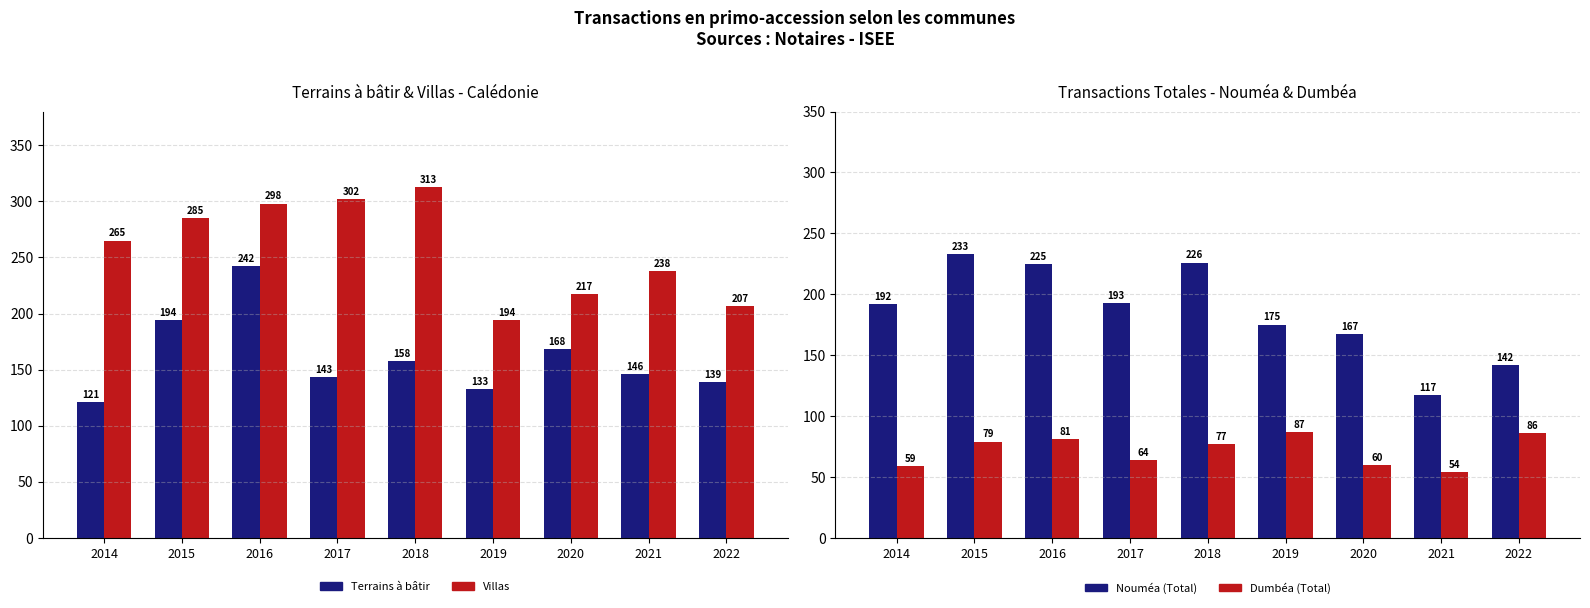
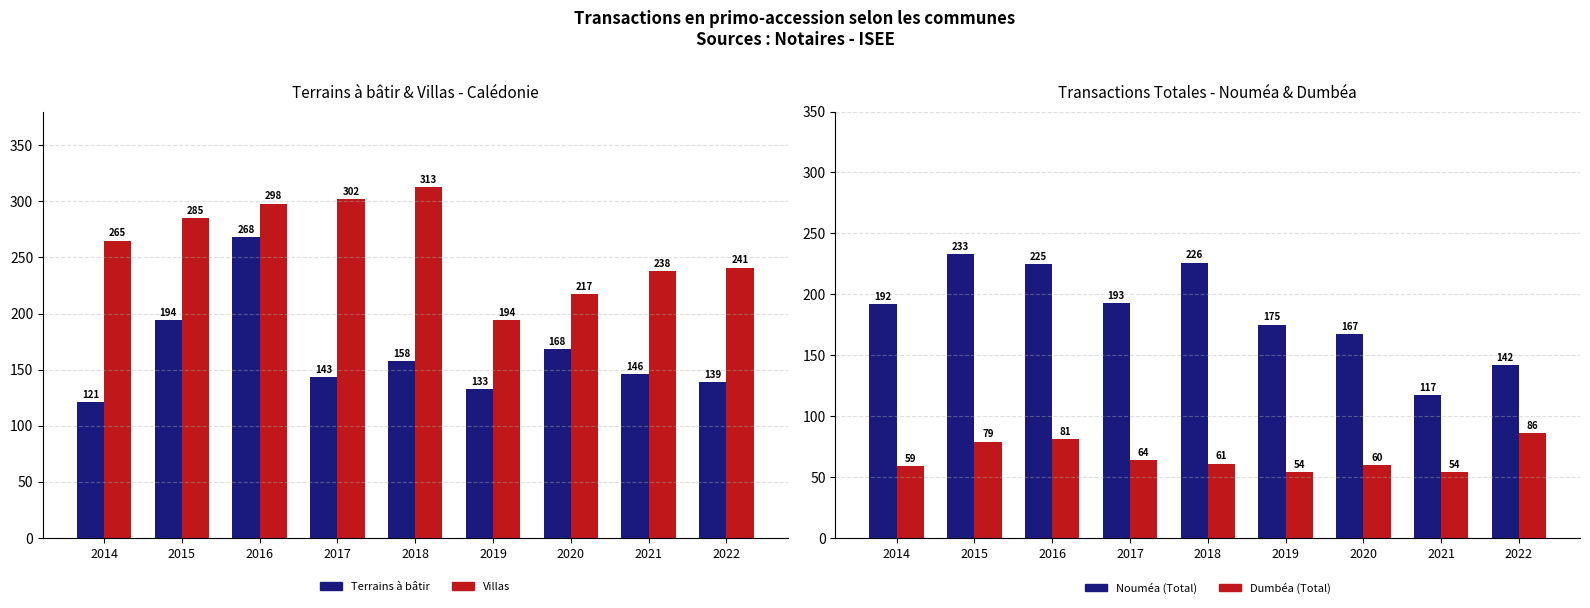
Terrains à bâtir & Villas - Calédonie, Terrains à bâtir, 2016: 242 -> 268
Terrains à bâtir & Villas - Calédonie, Villas, 2022: 207 -> 241
Transactions Totales - Nouméa & Dumbéa, Dumbéa (Total), 2018: 77 -> 61
Transactions Totales - Nouméa & Dumbéa, Dumbéa (Total), 2019: 87 -> 54
